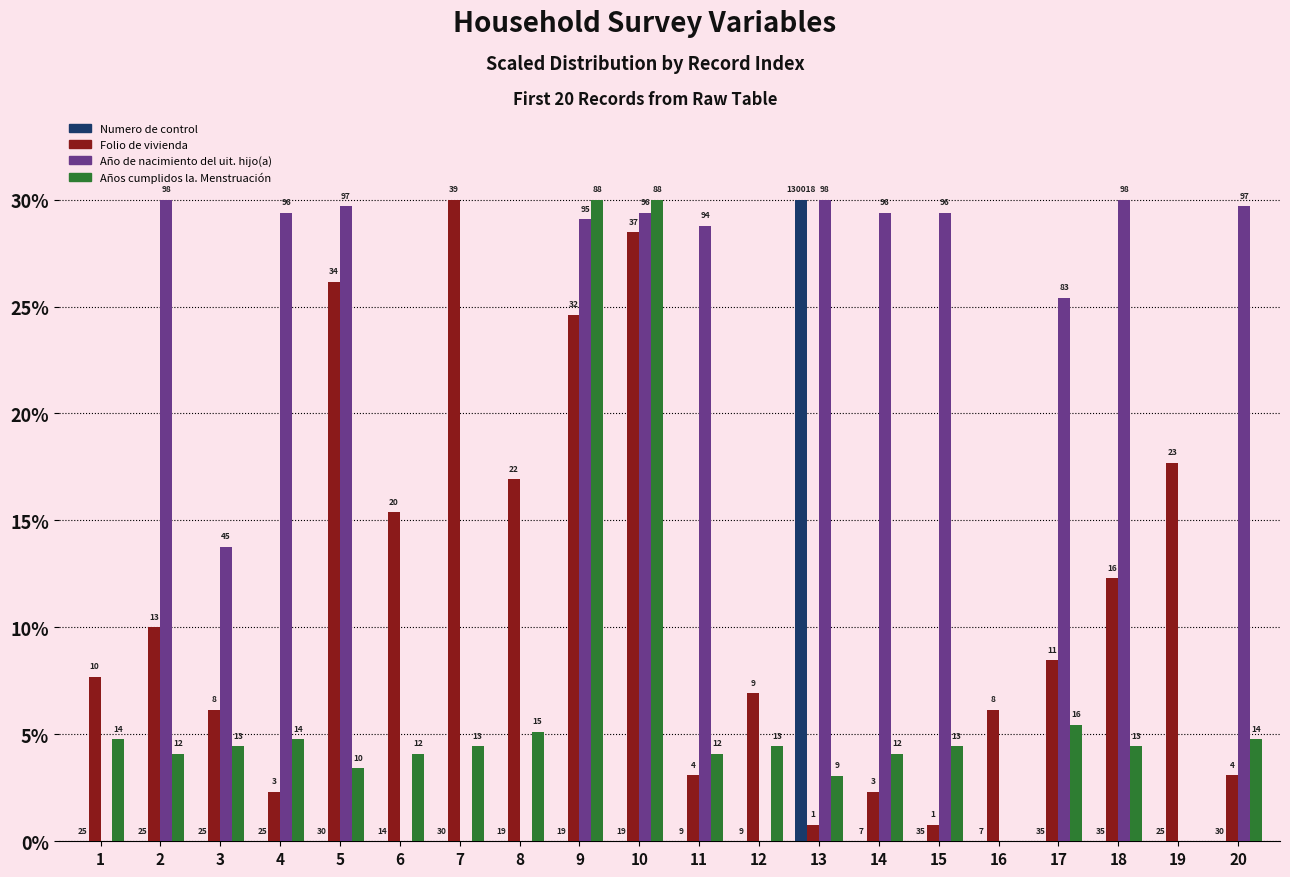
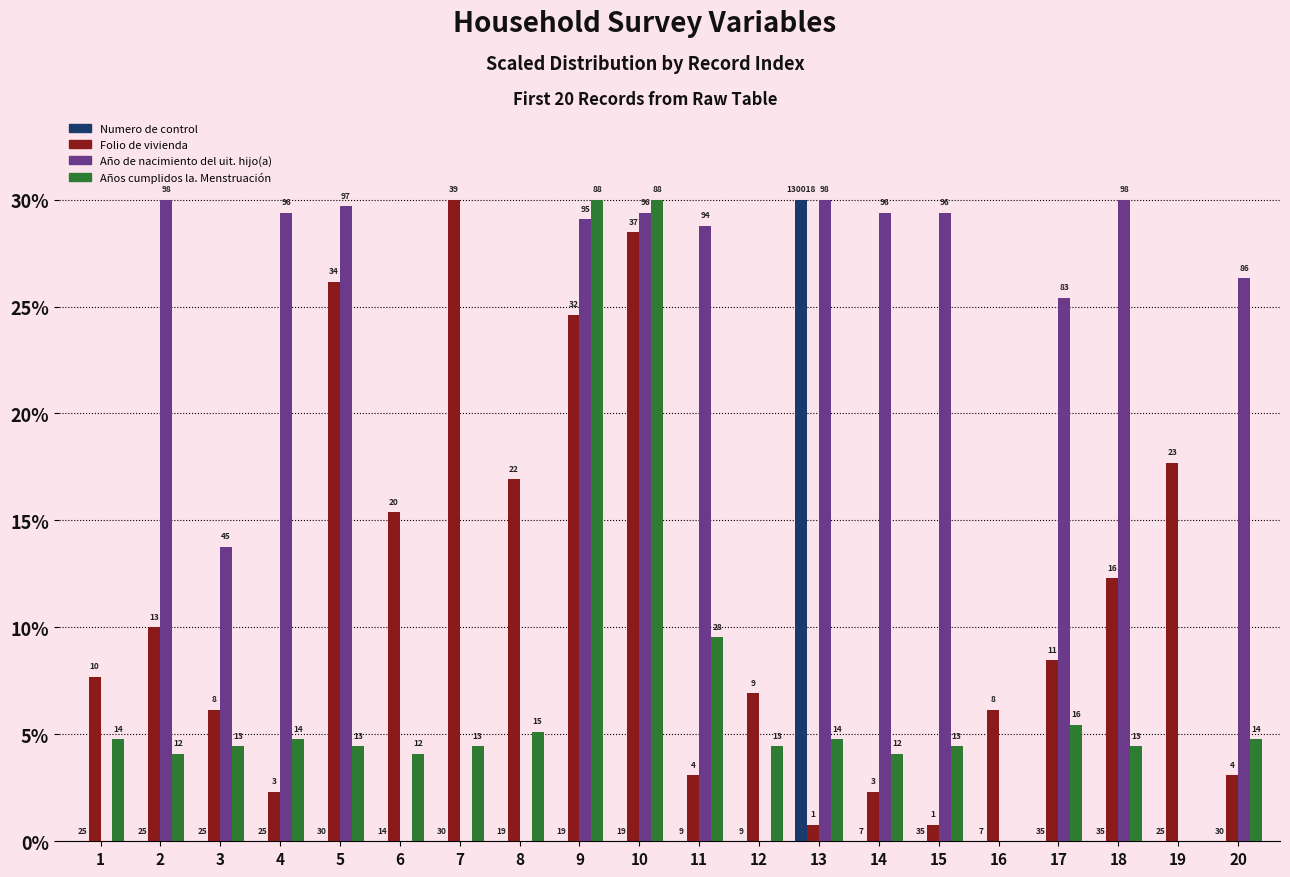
Años cumplidos la. Menstruación, 5: 10 -> 13
Años cumplidos la. Menstruación, 11: 12 -> 28
Años cumplidos la. Menstruación, 13: 9 -> 14
Año de nacimiento del uit. hijo(a), 20: 97 -> 86
